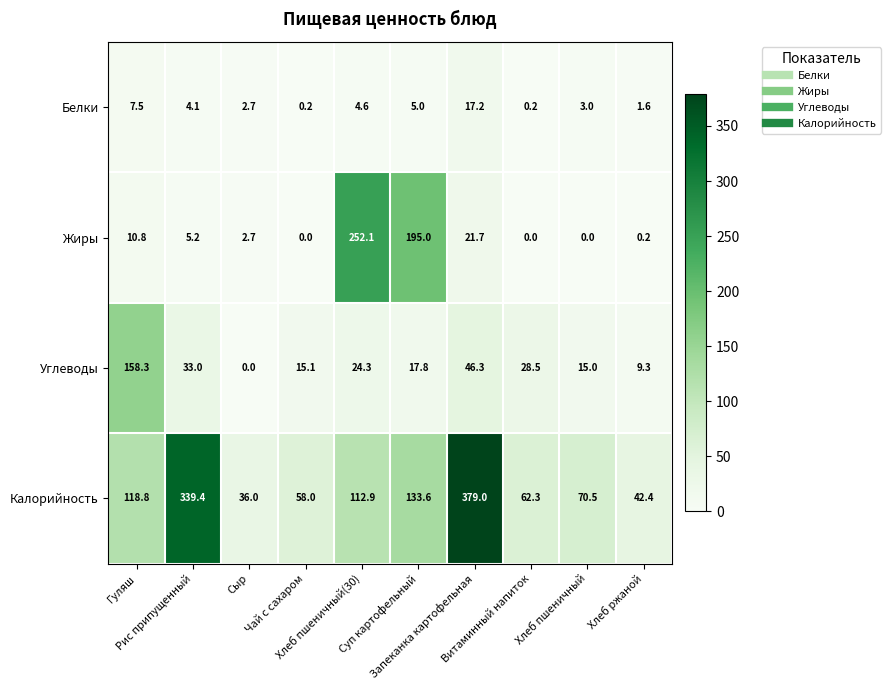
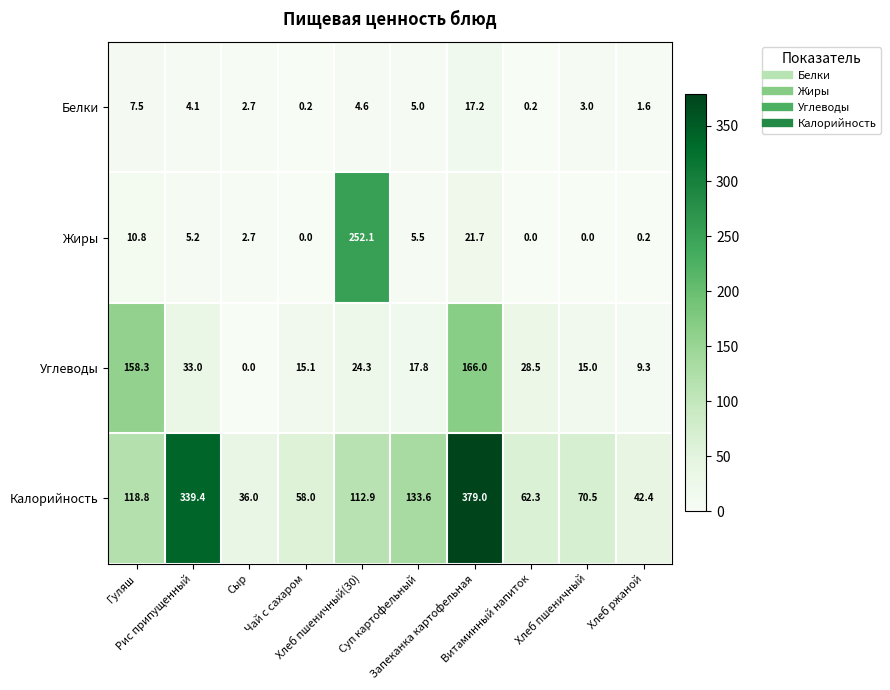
Жиры, Суп картофельный: 195.0 -> 5.5
Углеводы, Запеканка картофельная: 46.3 -> 166.0
